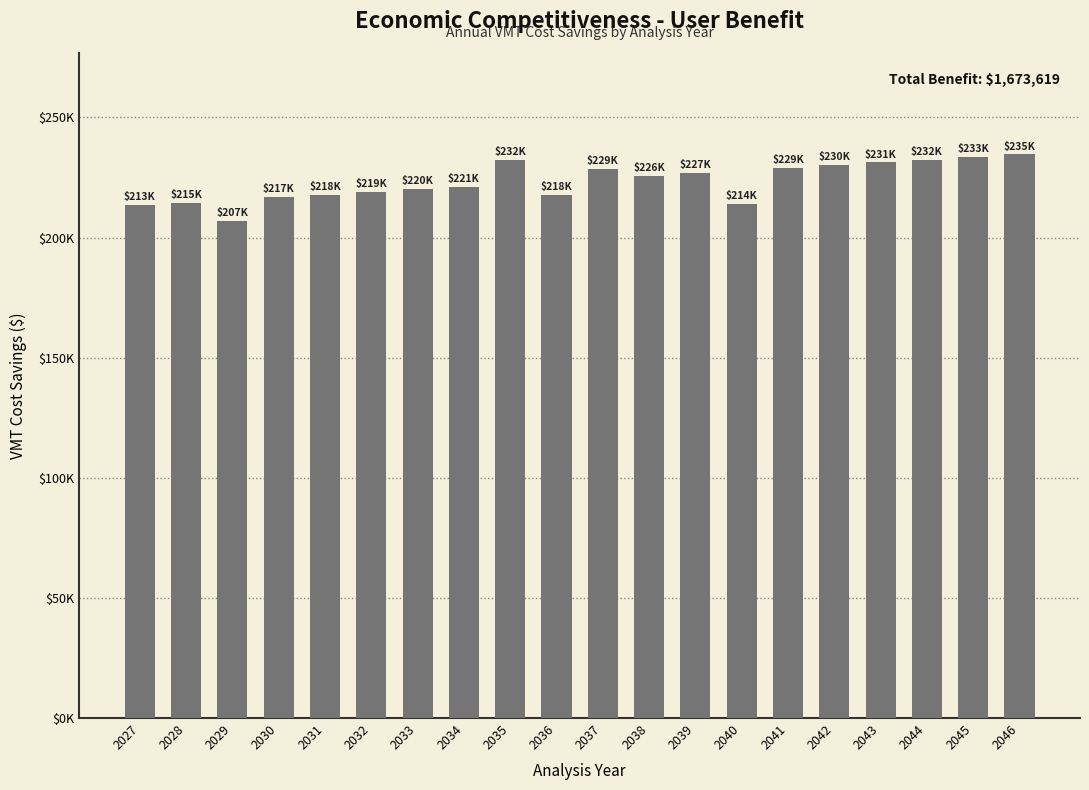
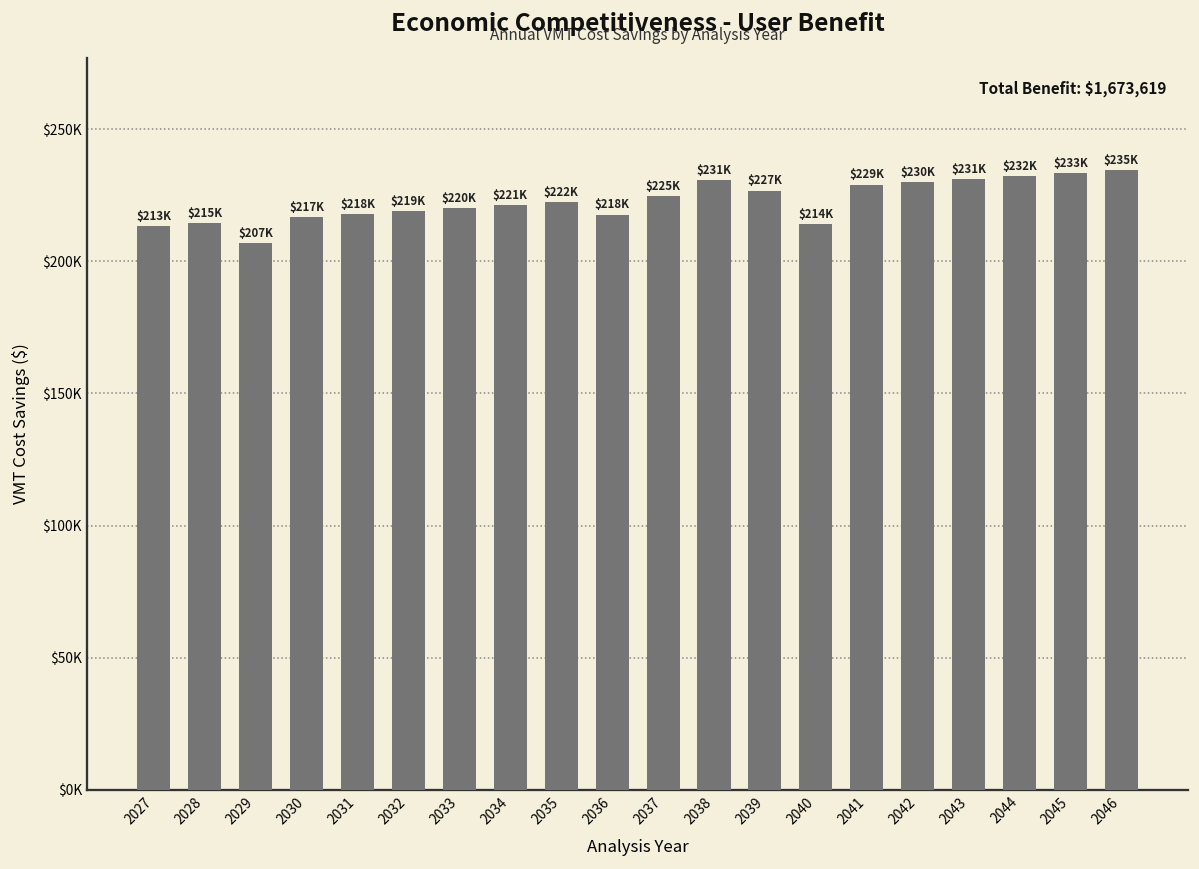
2035: $232K -> $222K
2037: $229K -> $225K
2038: $226K -> $231K
